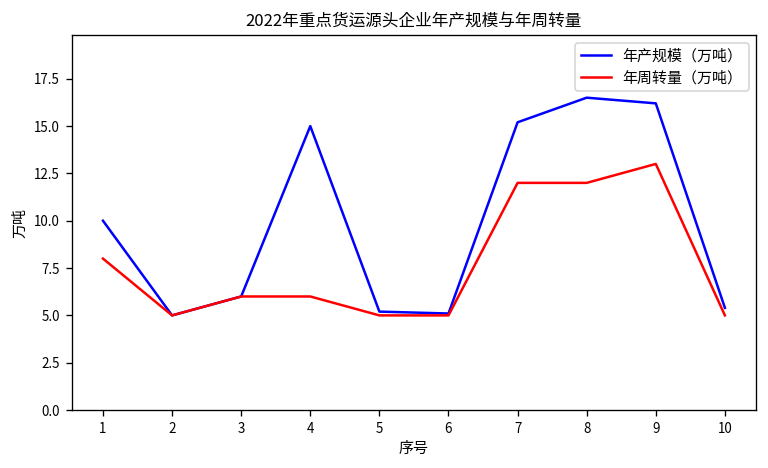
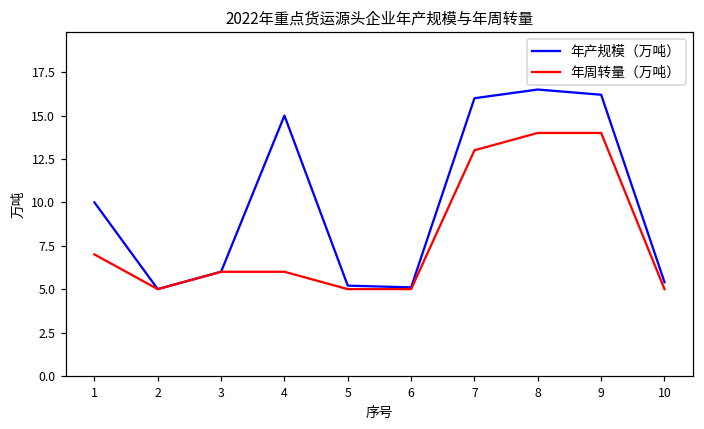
年周转量（万吨）, 1: 8 -> 7
年产规模（万吨）, 7: 15.2 -> 16.0
年周转量（万吨）, 7: 12 -> 13
年周转量（万吨）, 8: 12 -> 14
年周转量（万吨）, 9: 13 -> 14
